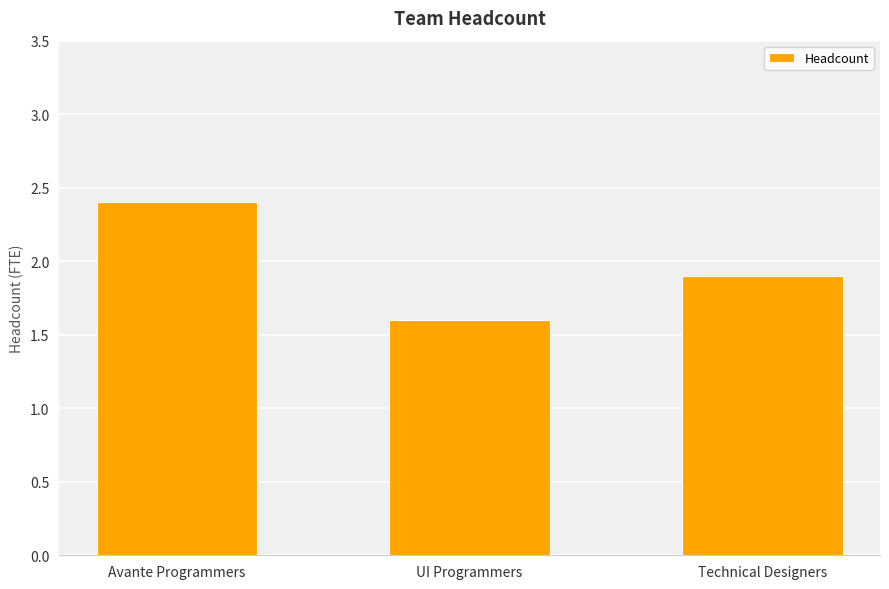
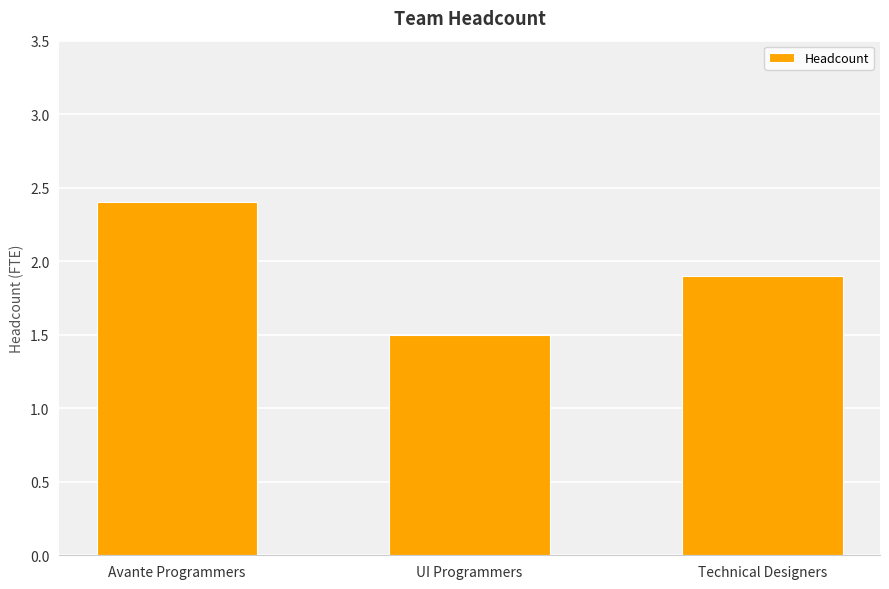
UI Programmers: 1.6 -> 1.5
